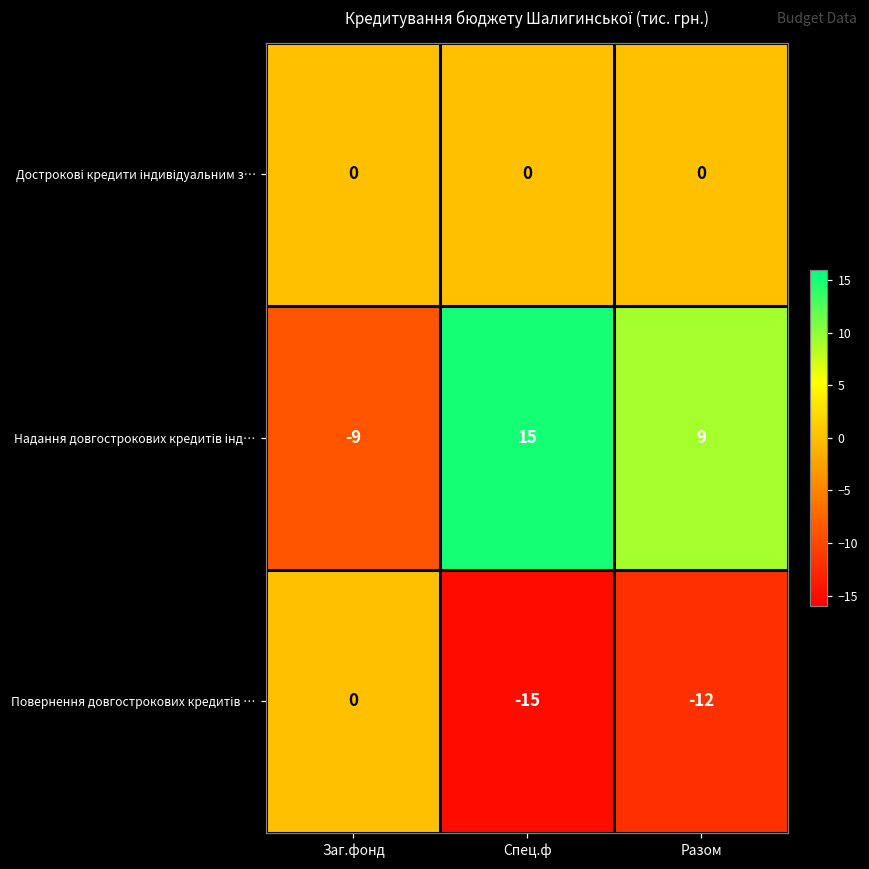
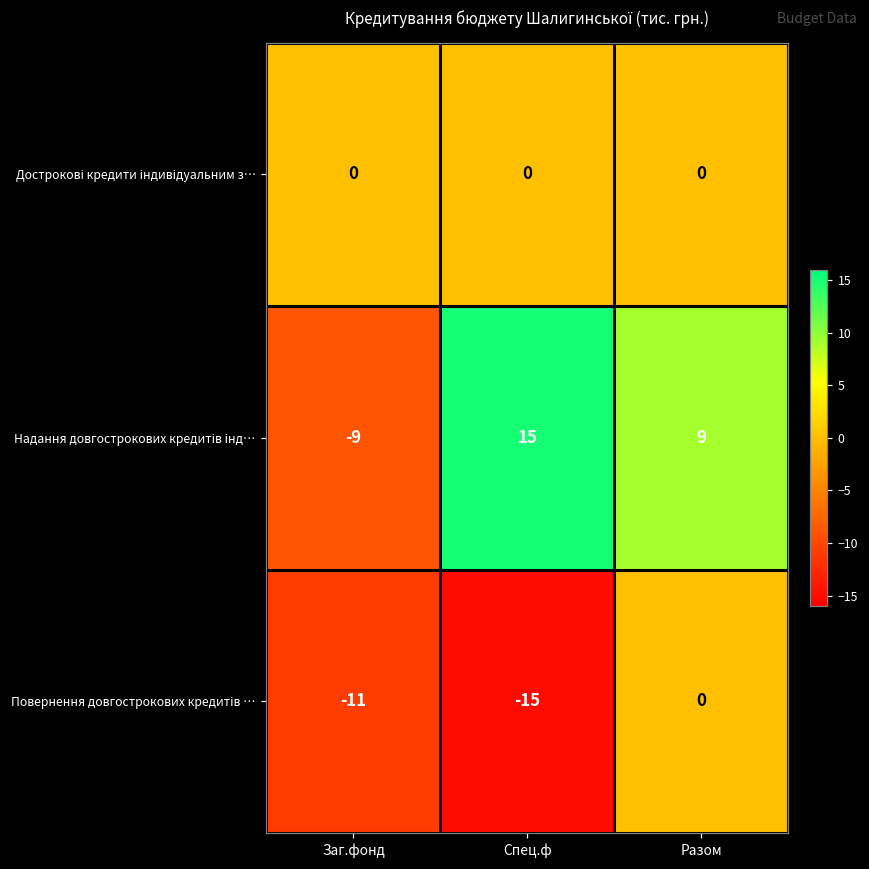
Повернення довгострокових кредитів …, Заг.фонд: 0 -> -11
Повернення довгострокових кредитів …, Разом: -12 -> 0
